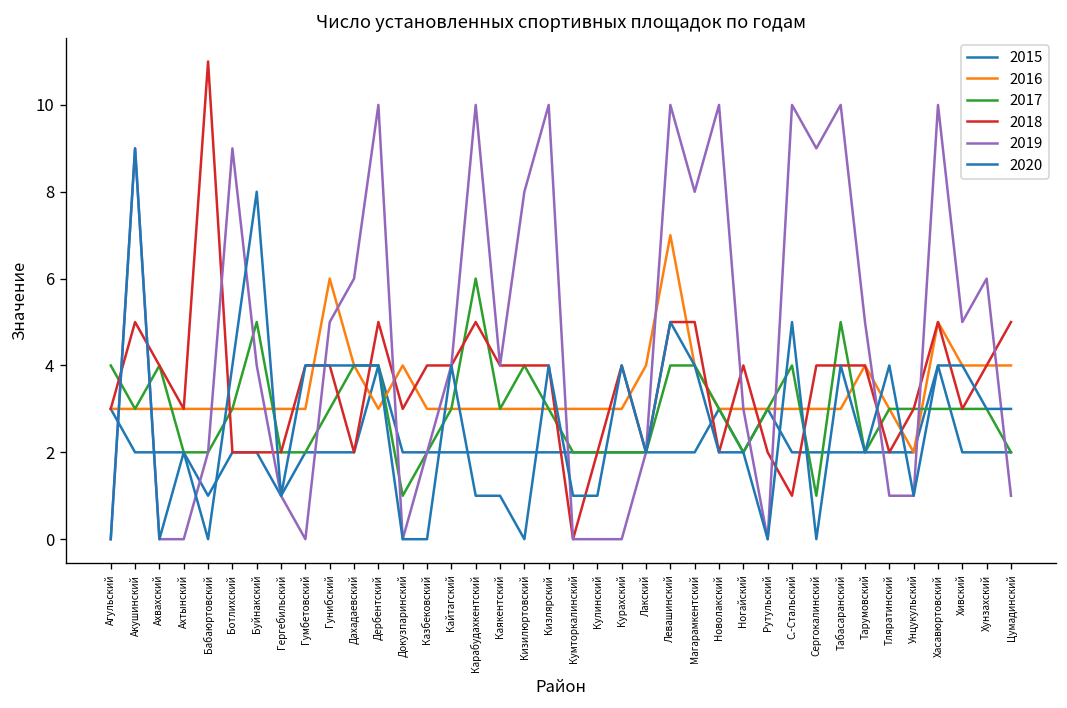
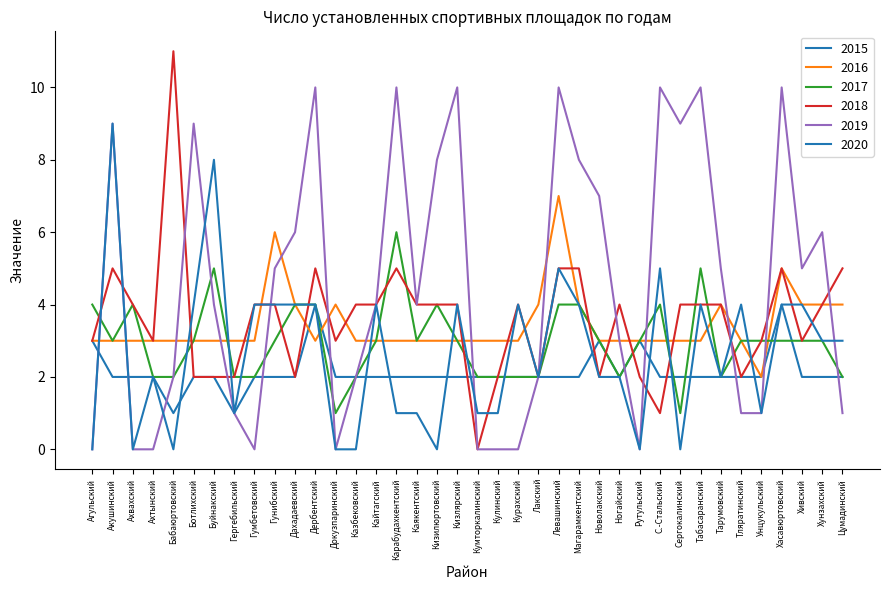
2019, Новолакский: 10 -> 7
